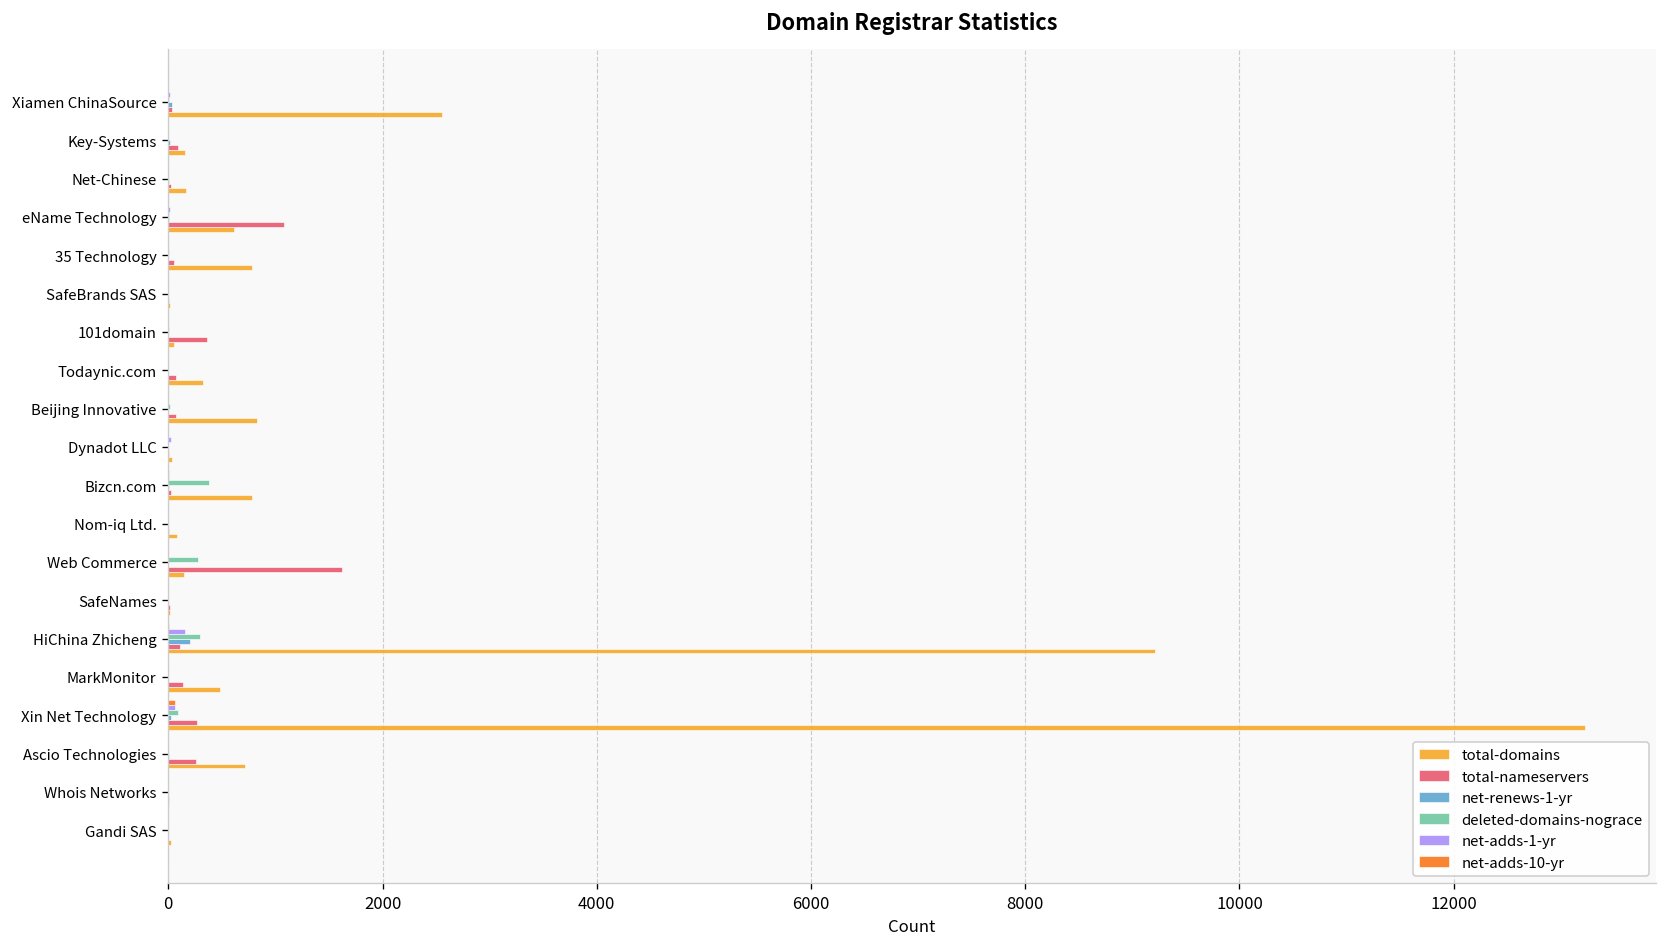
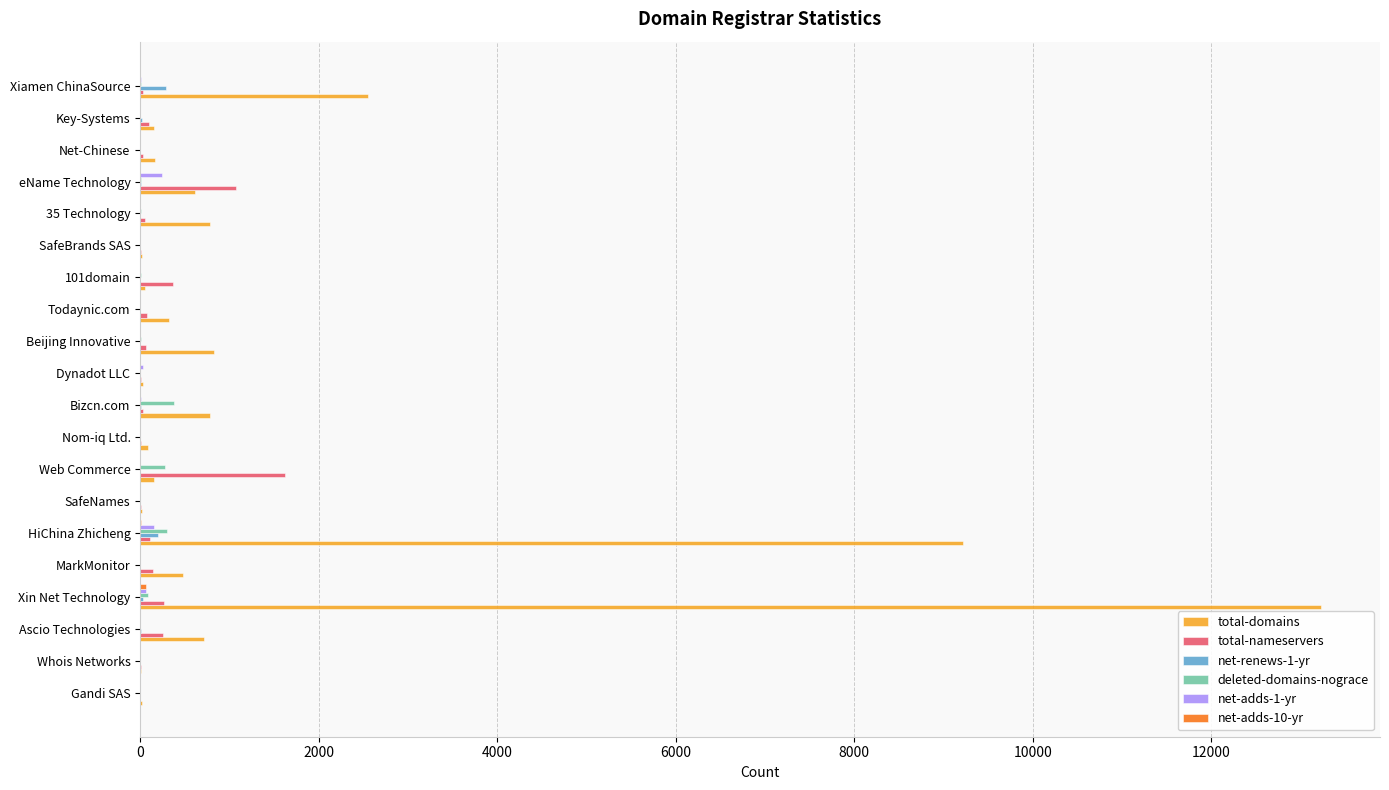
net-renews-1-yr, Xiamen ChinaSource: 0 -> 300
net-adds-1-yr, eName Technology: 0 -> 200
